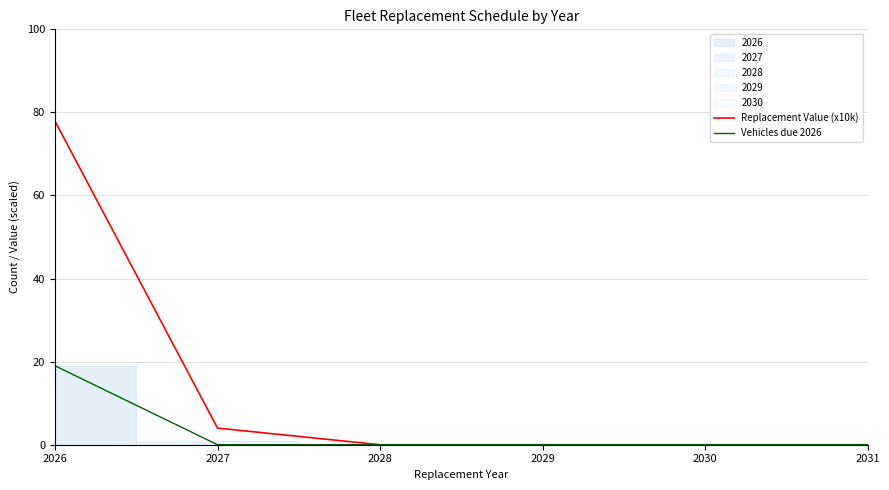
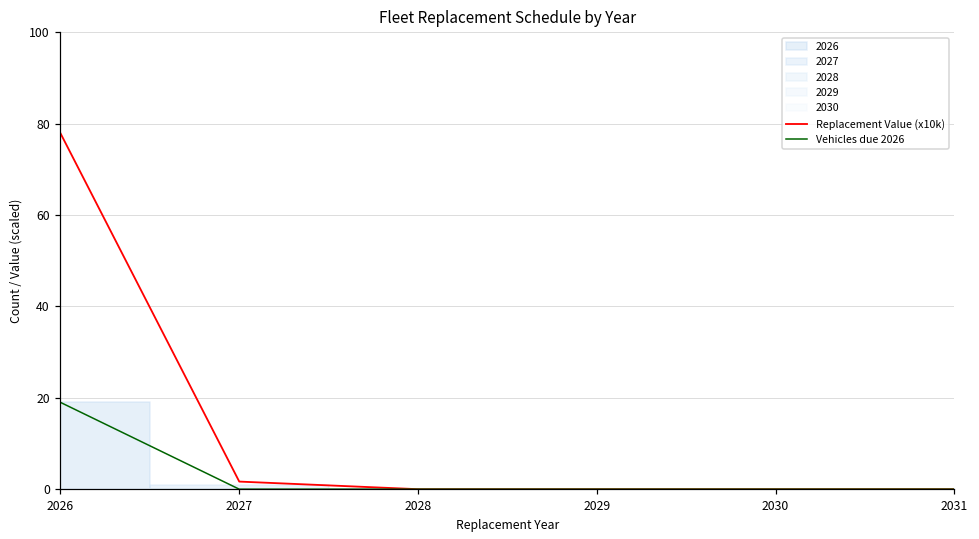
Replacement Value (x10k), 2027: 4 -> 2
